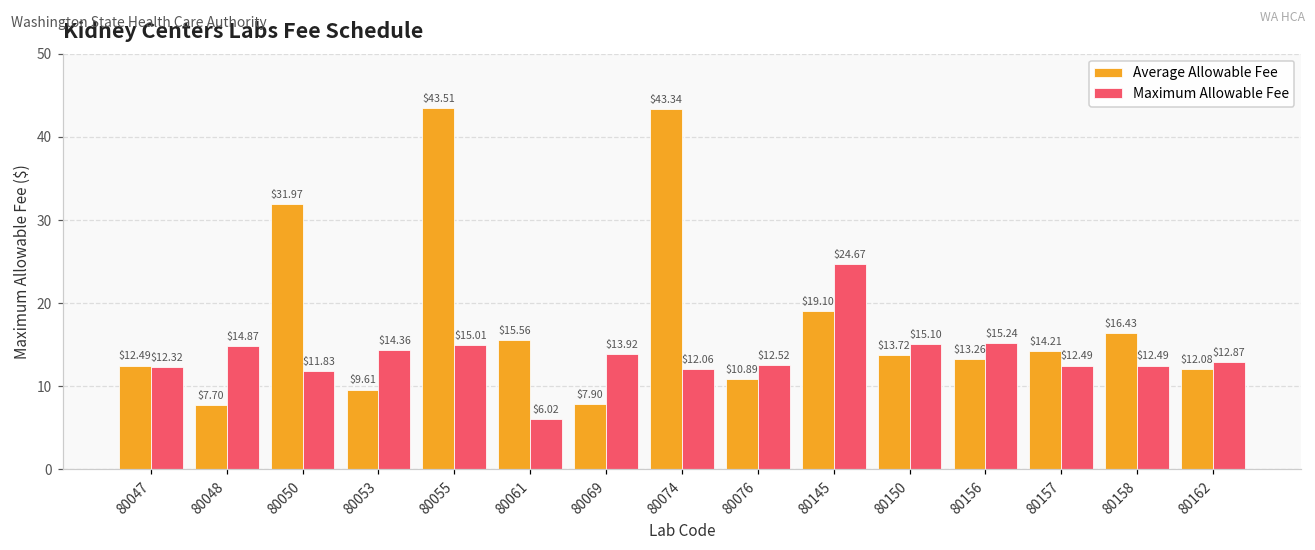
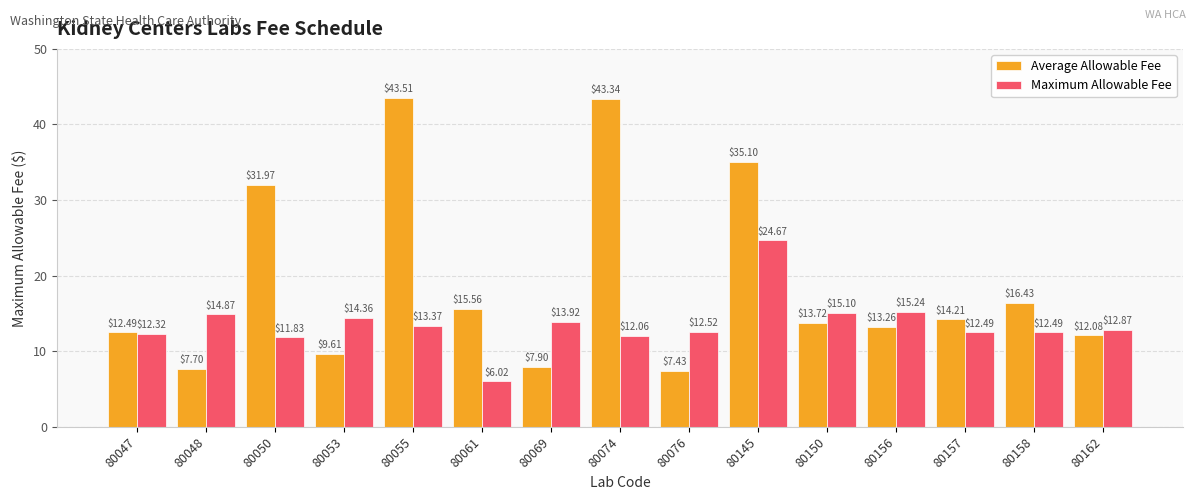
Maximum Allowable Fee, 80055: $15.01 -> $13.37
Average Allowable Fee, 80076: $10.89 -> $7.43
Average Allowable Fee, 80145: $19.10 -> $35.10
